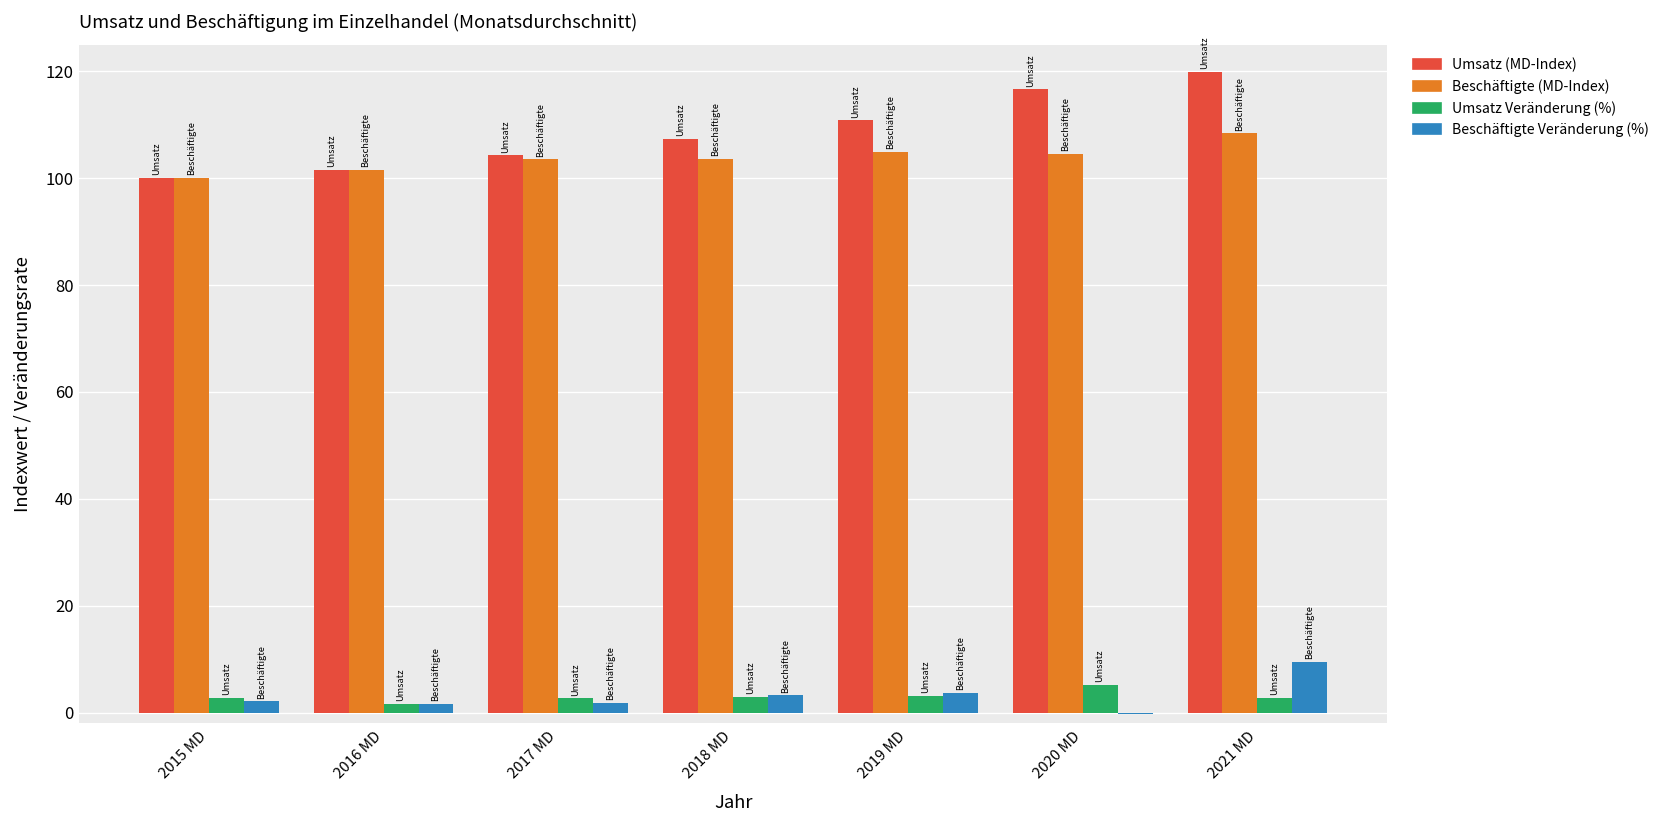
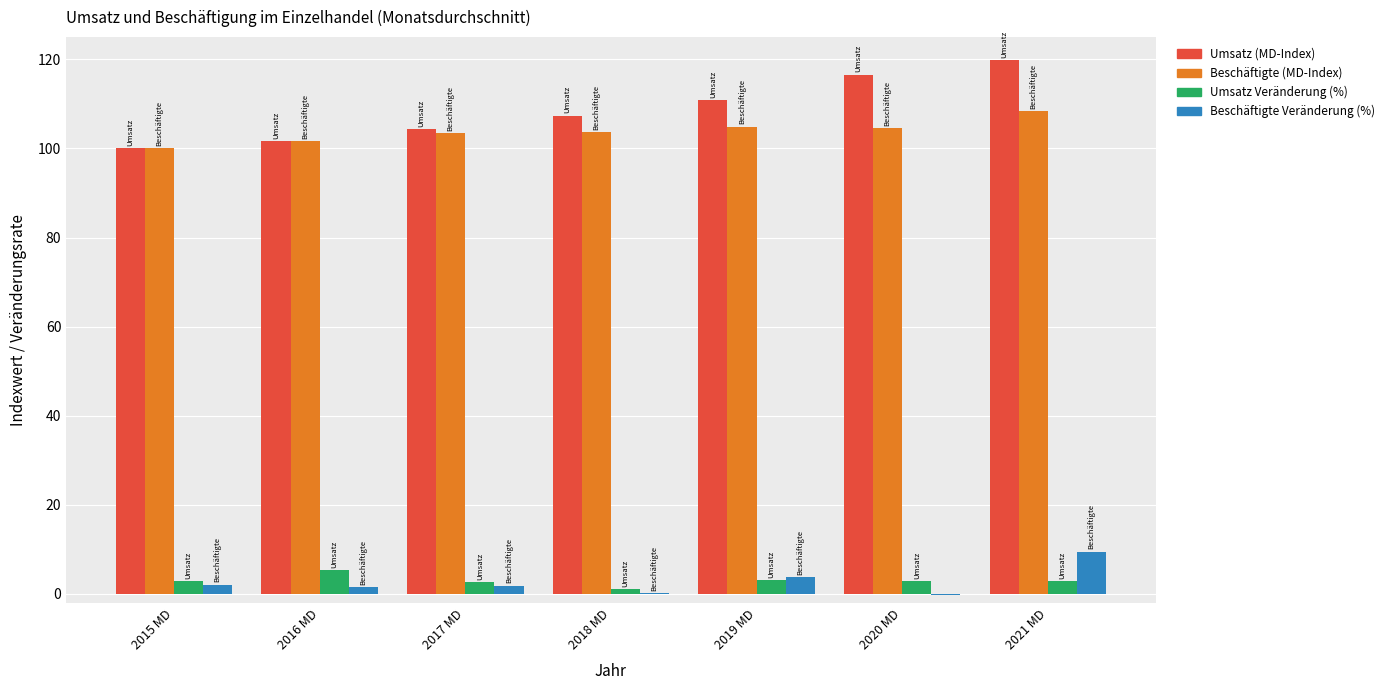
Umsatz Veränderung (%), 2016 MD: 2 -> 5
Umsatz Veränderung (%), 2018 MD: 3 -> 1
Beschäftigte Veränderung (%), 2018 MD: 3 -> 0
Umsatz Veränderung (%), 2020 MD: 5 -> 3
